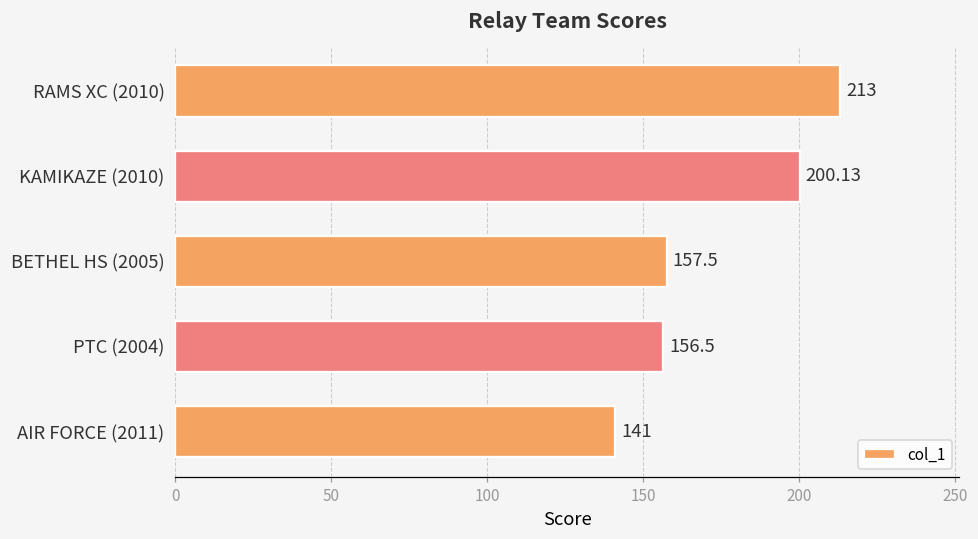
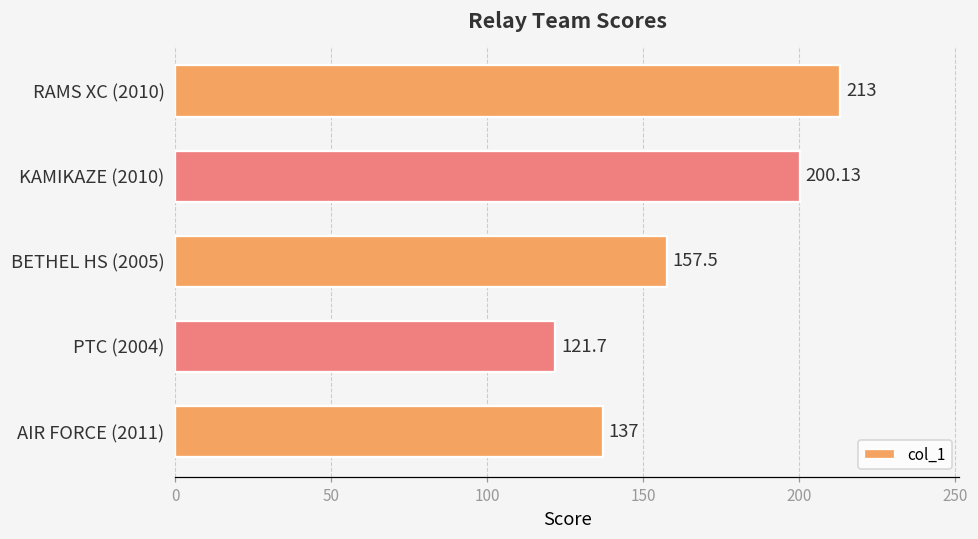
PTC (2004): 156.5 -> 121.7
AIR FORCE (2011): 141 -> 137
